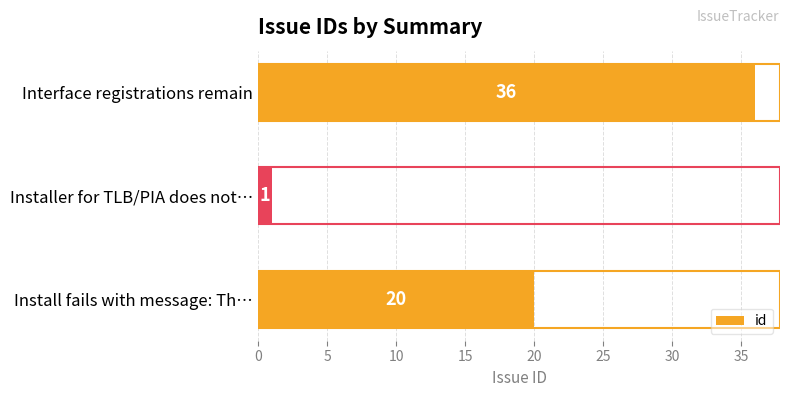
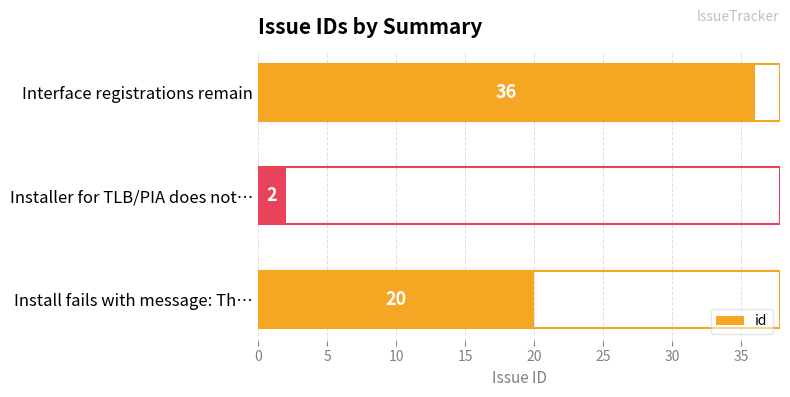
Installer for TLB/PIA does not…: 1 -> 2
